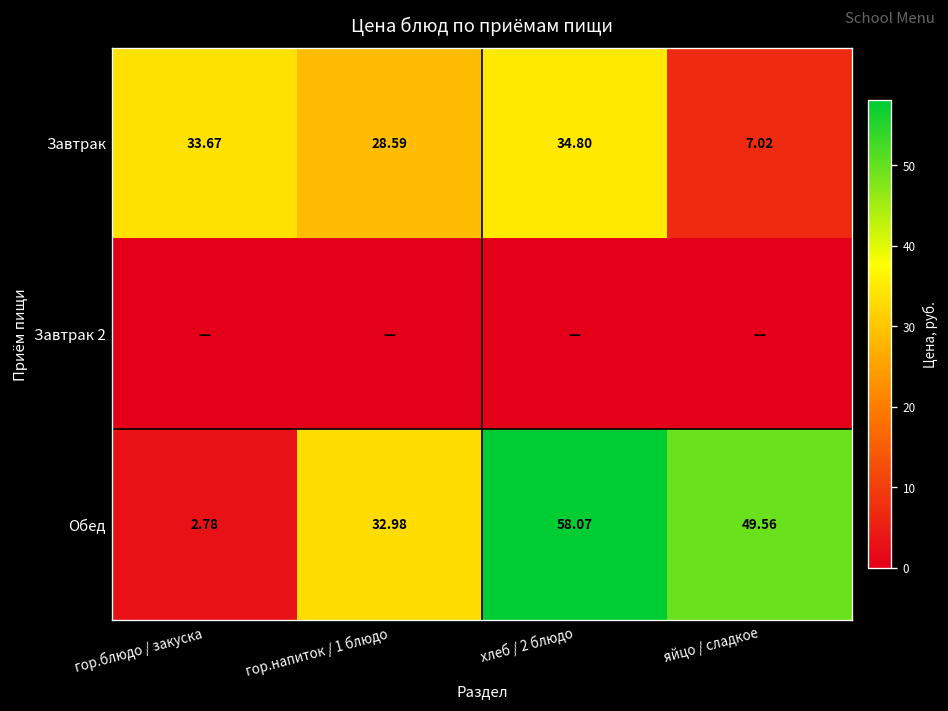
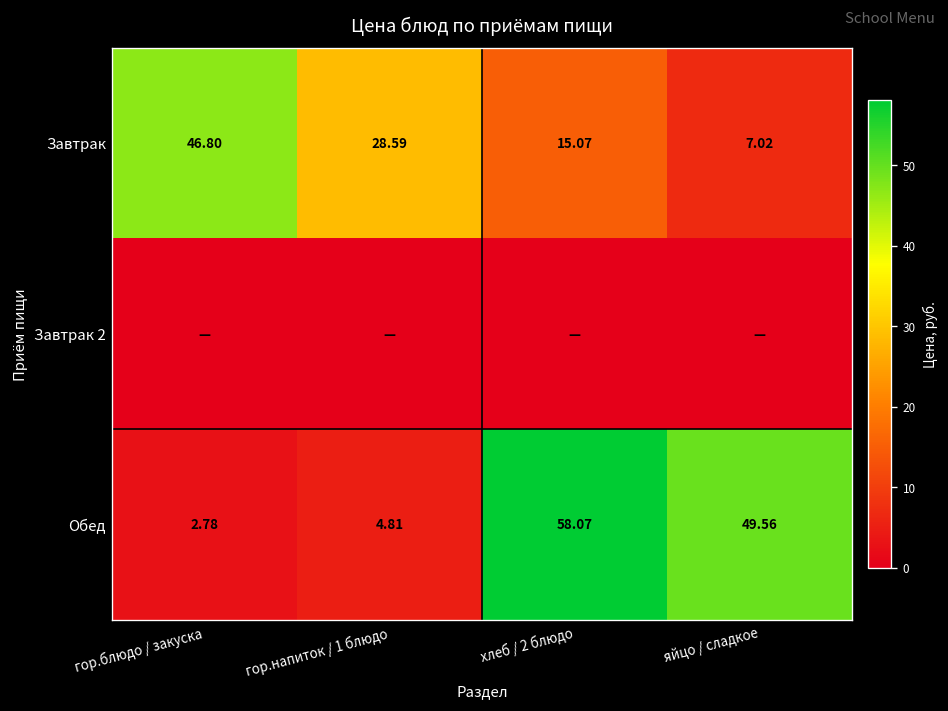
Завтрак, гор.блюдо / закуска: 33.67 -> 46.80
Завтрак, хлеб / 2 блюдо: 34.80 -> 15.07
Обед, гор.напиток / 1 блюдо: 32.98 -> 4.81
